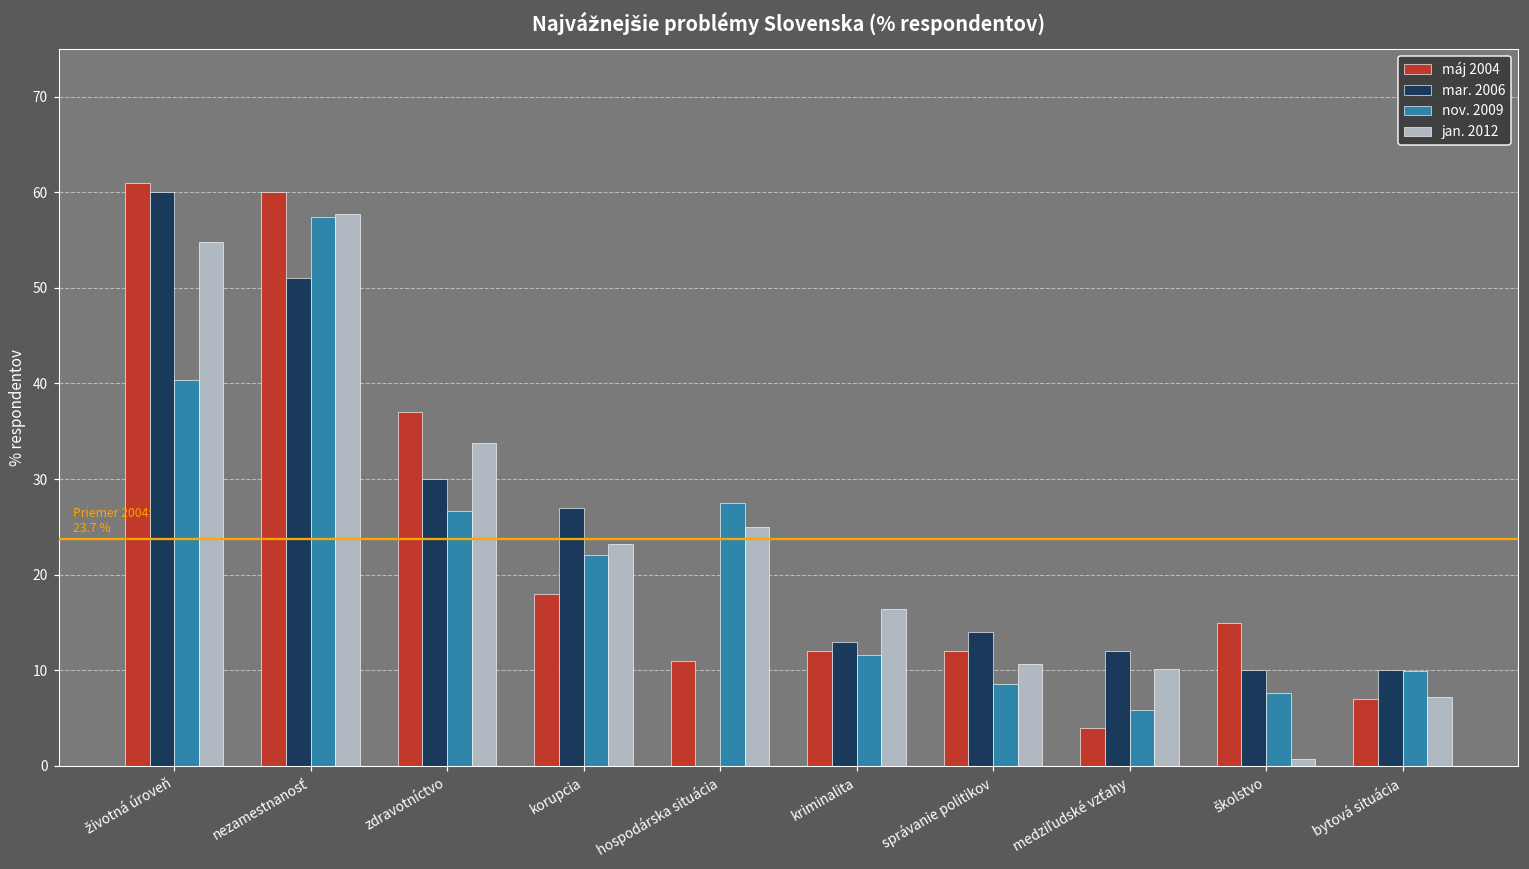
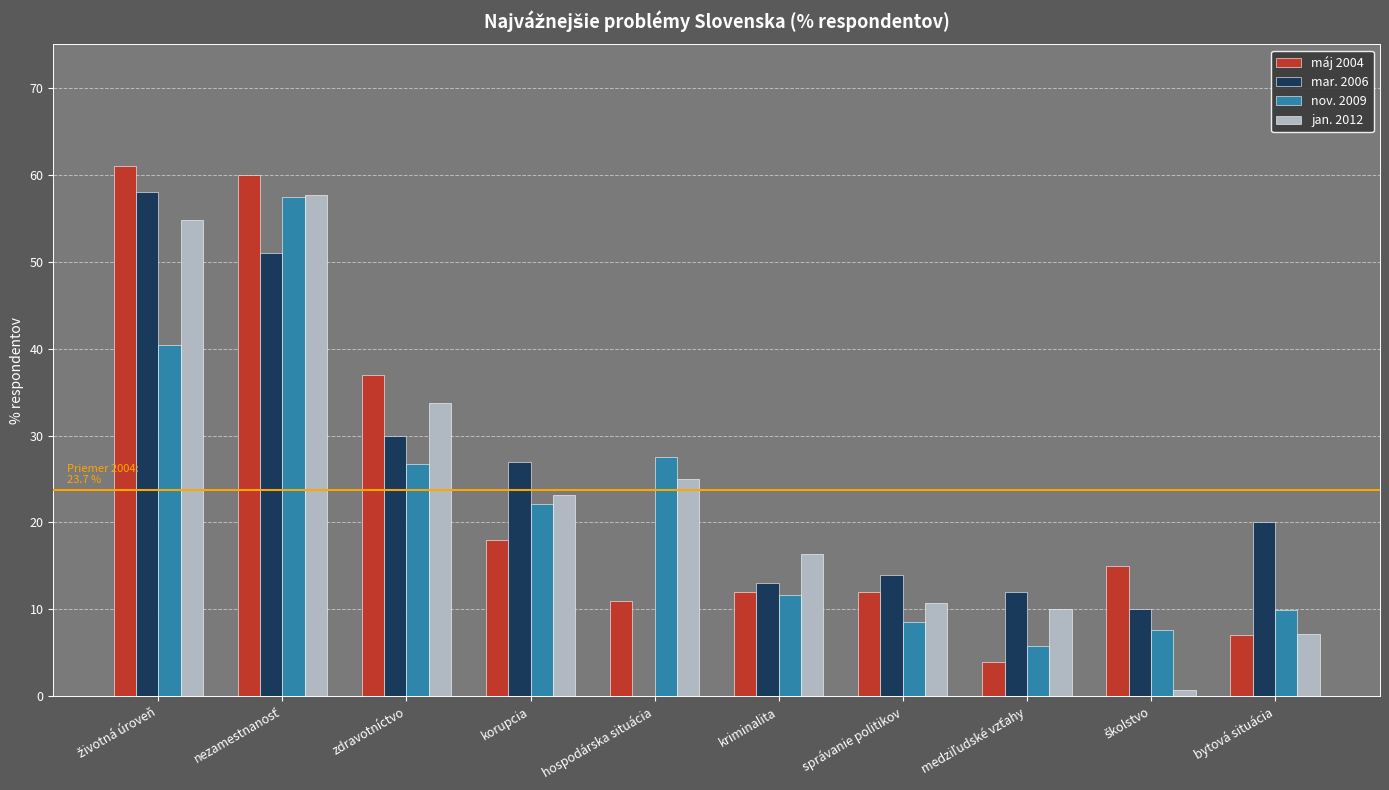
mar. 2006, životná úroveň: 60 -> 58
mar. 2006, bytová situácia: 10 -> 20
